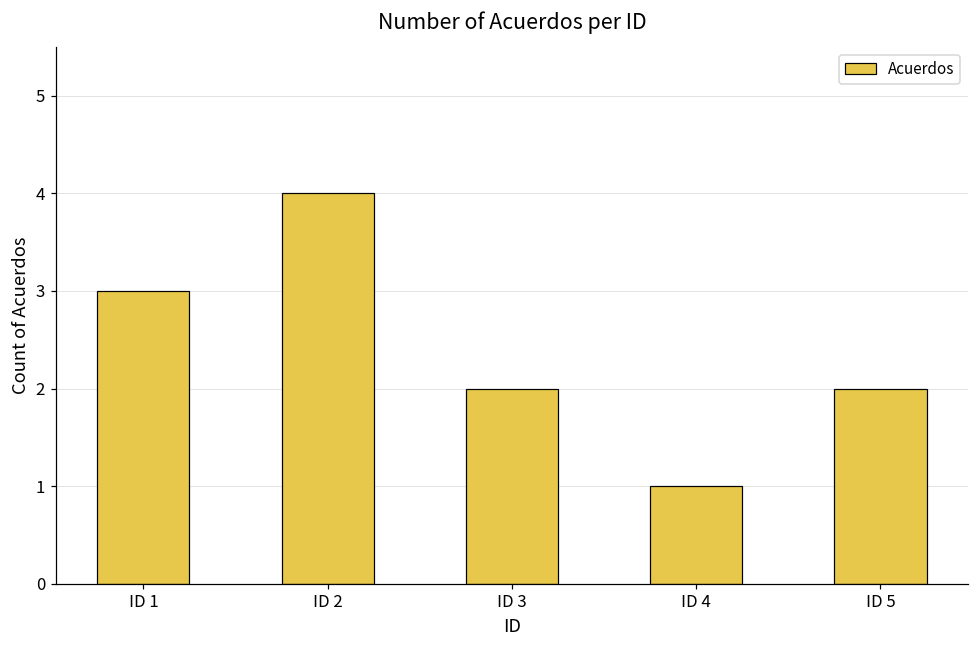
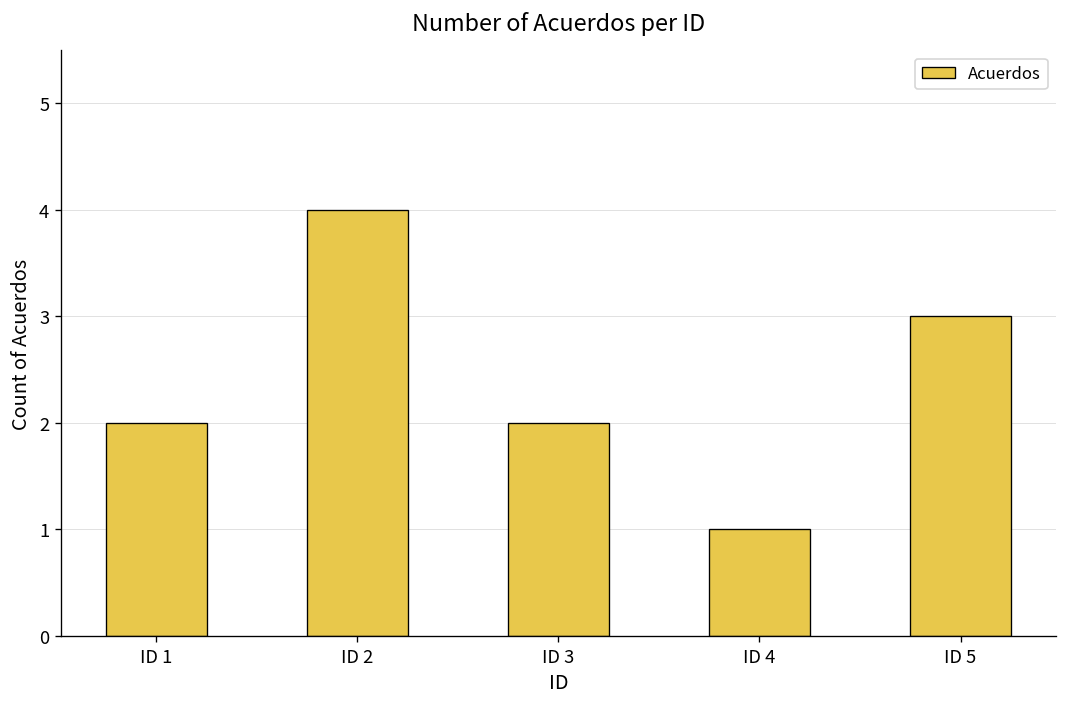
ID 1: 3 -> 2
ID 5: 2 -> 3
